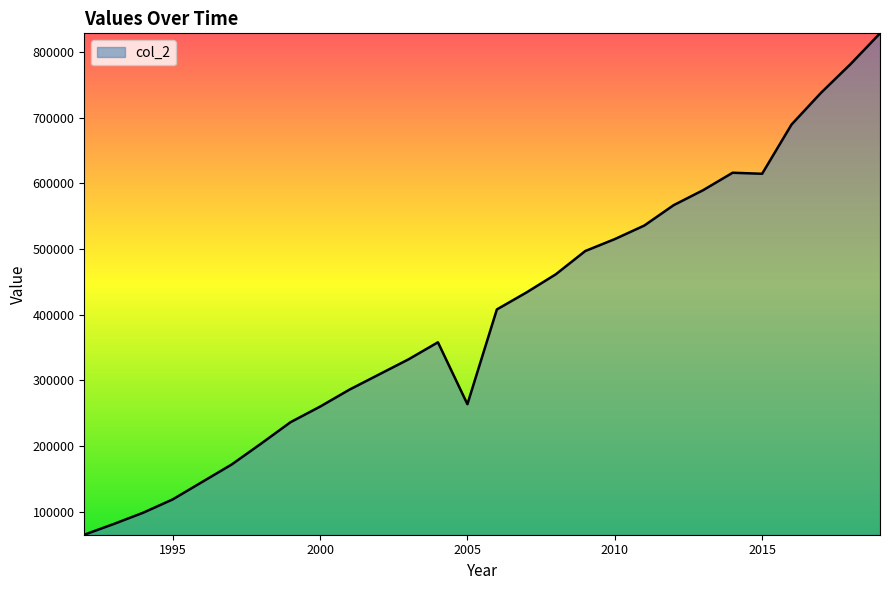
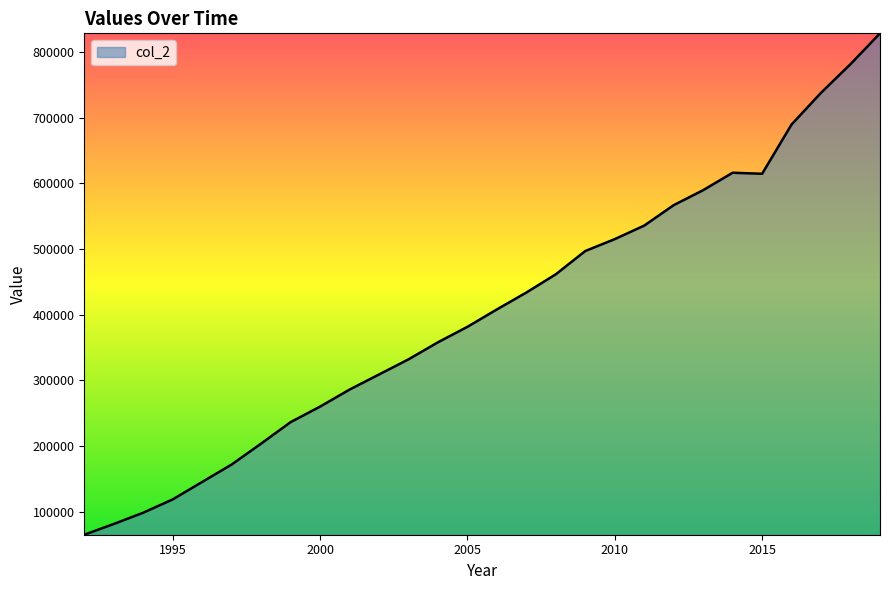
2005: 260000 -> 380000
